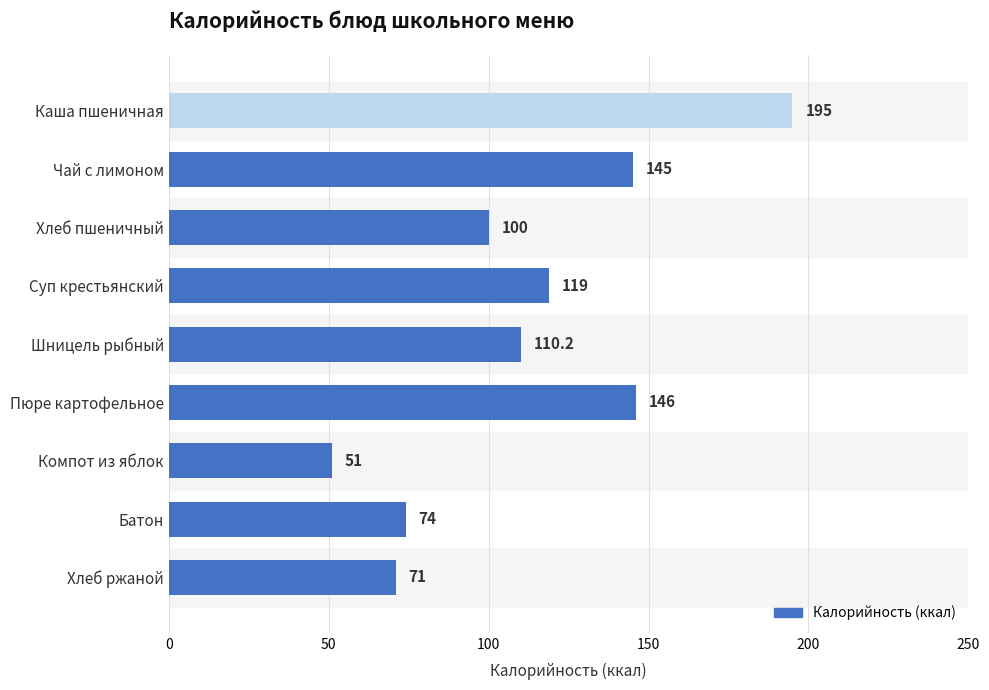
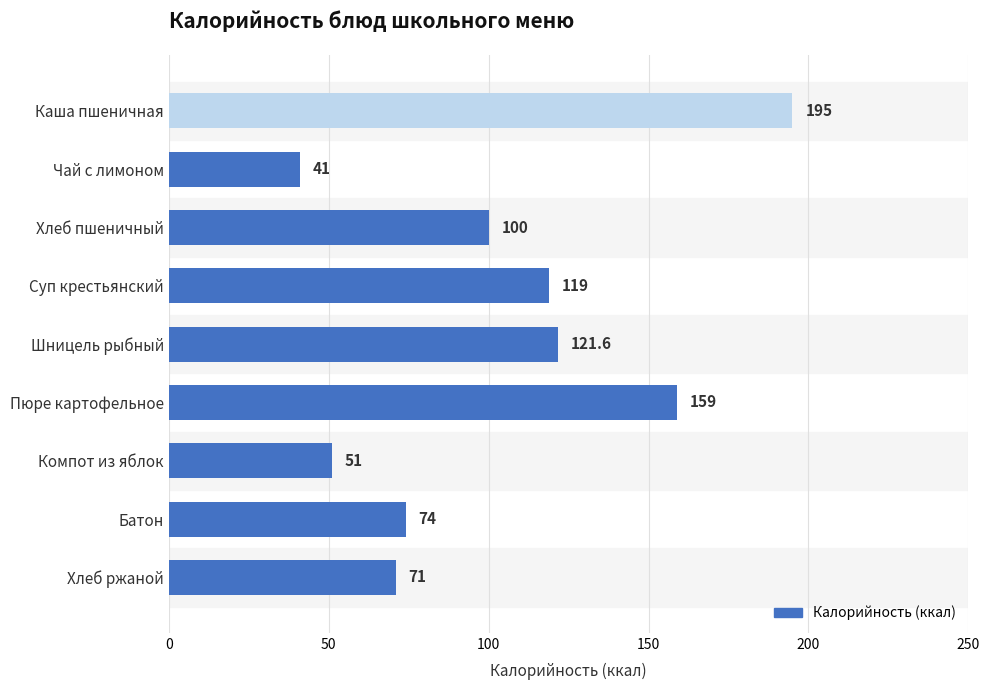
Чай с лимоном: 145 -> 41
Шницель рыбный: 110.2 -> 121.6
Пюре картофельное: 146 -> 159
